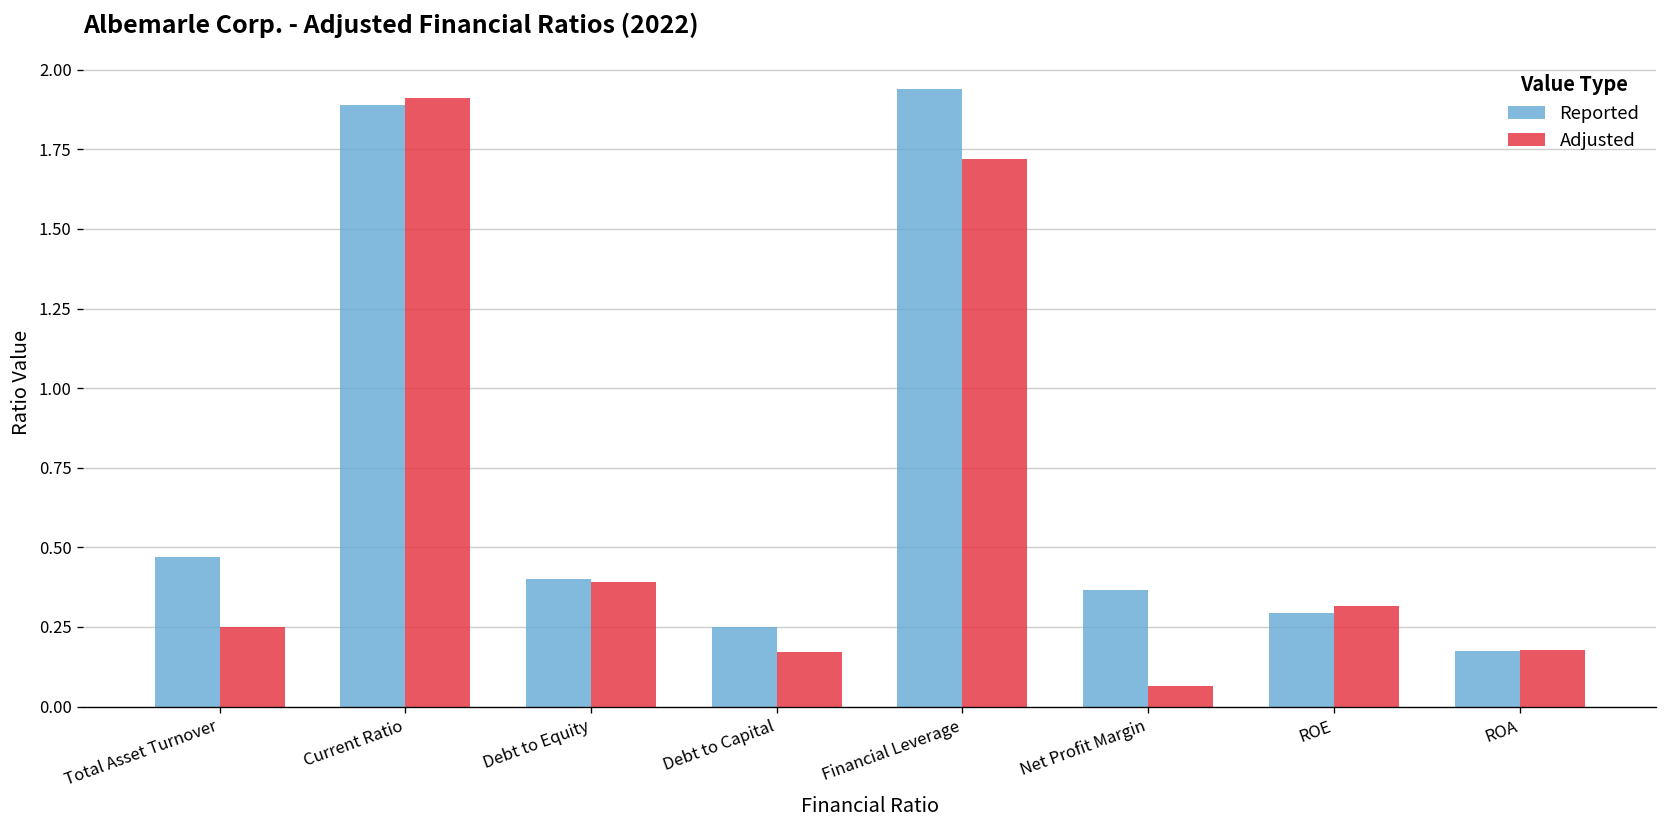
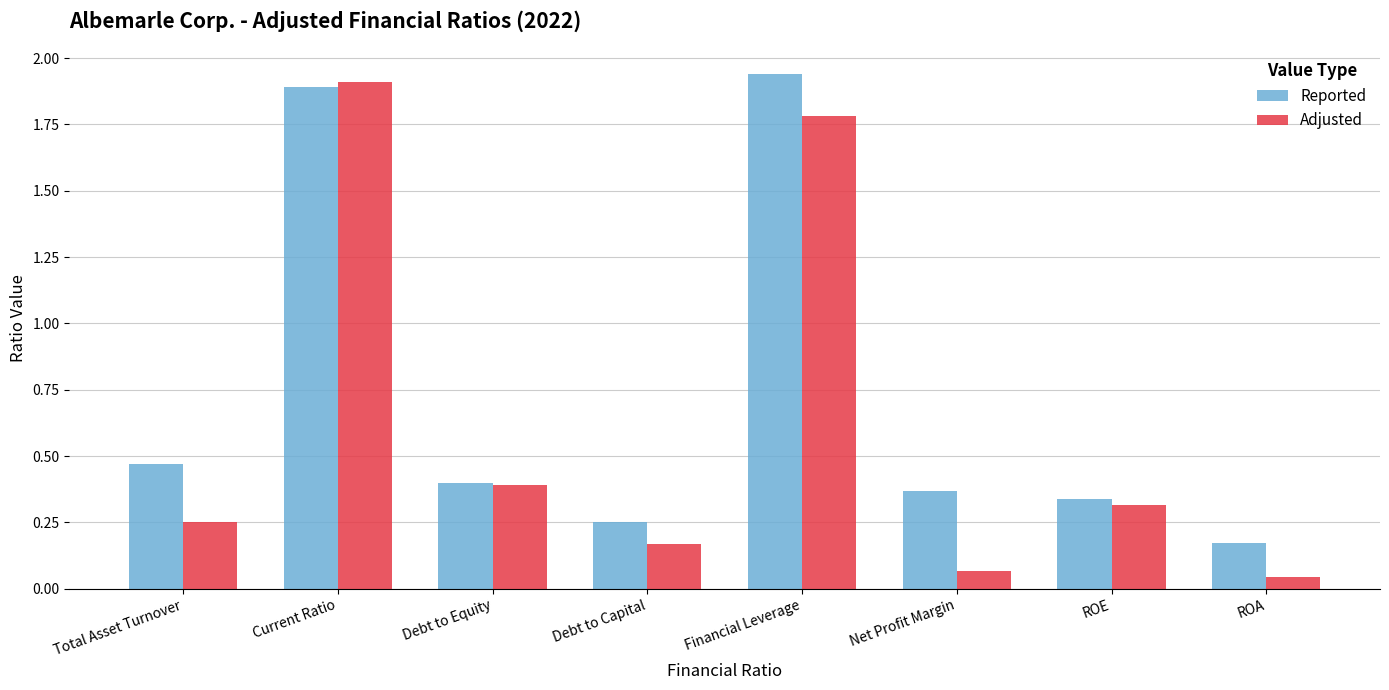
Adjusted, Financial Leverage: 1.72 -> 1.78
Reported, ROE: 0.29 -> 0.34
Adjusted, ROA: 0.18 -> 0.04
